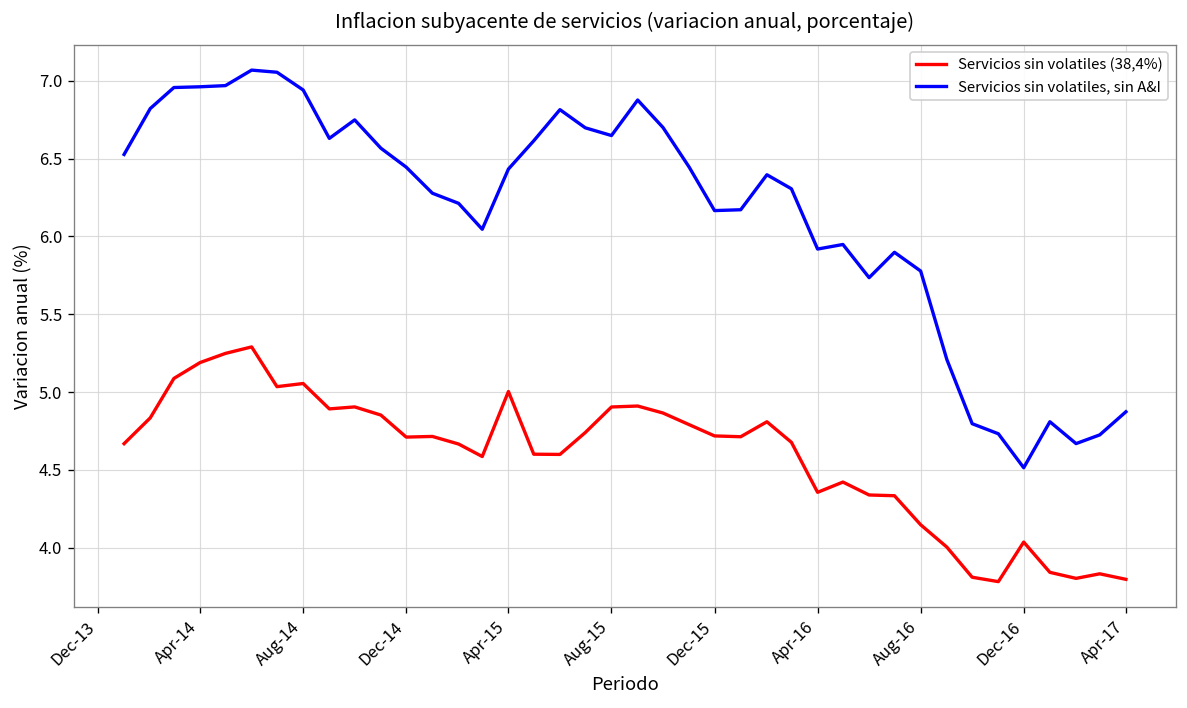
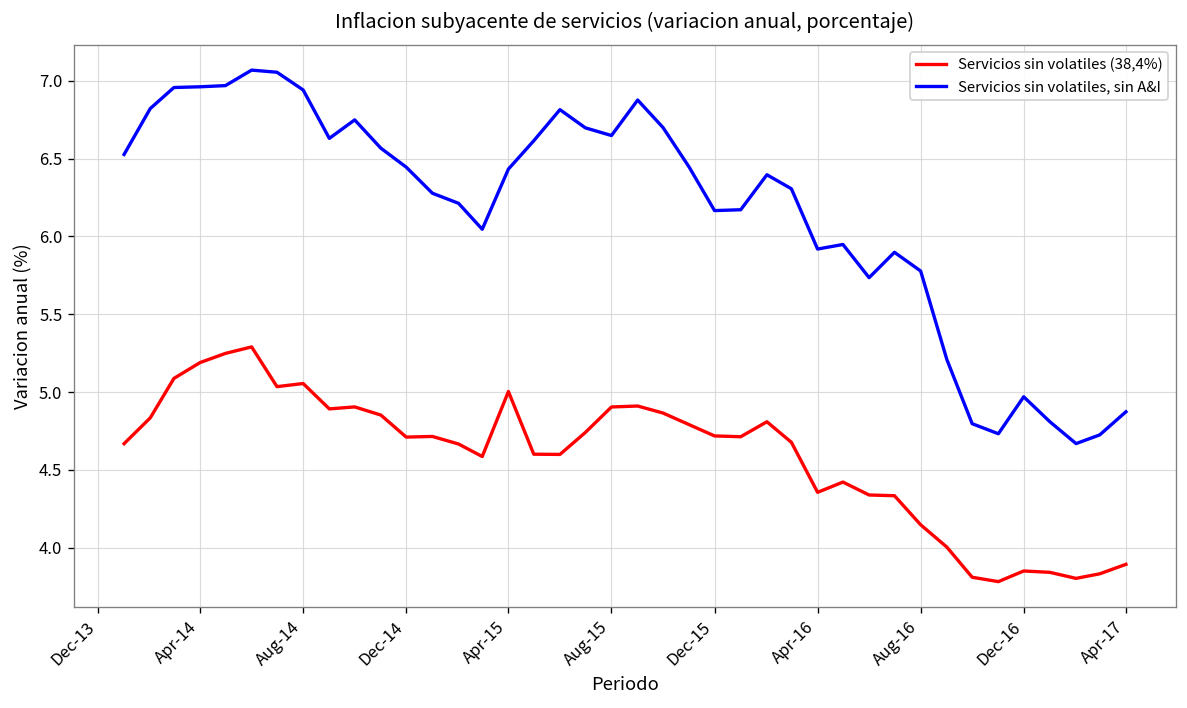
Servicios sin volatiles (38,4%), Dec-16: 4.04 -> 3.85
Servicios sin volatiles, sin A&I, Dec-16: 4.51 -> 4.97
Servicios sin volatiles (38,4%), Apr-17: 3.80 -> 3.89
